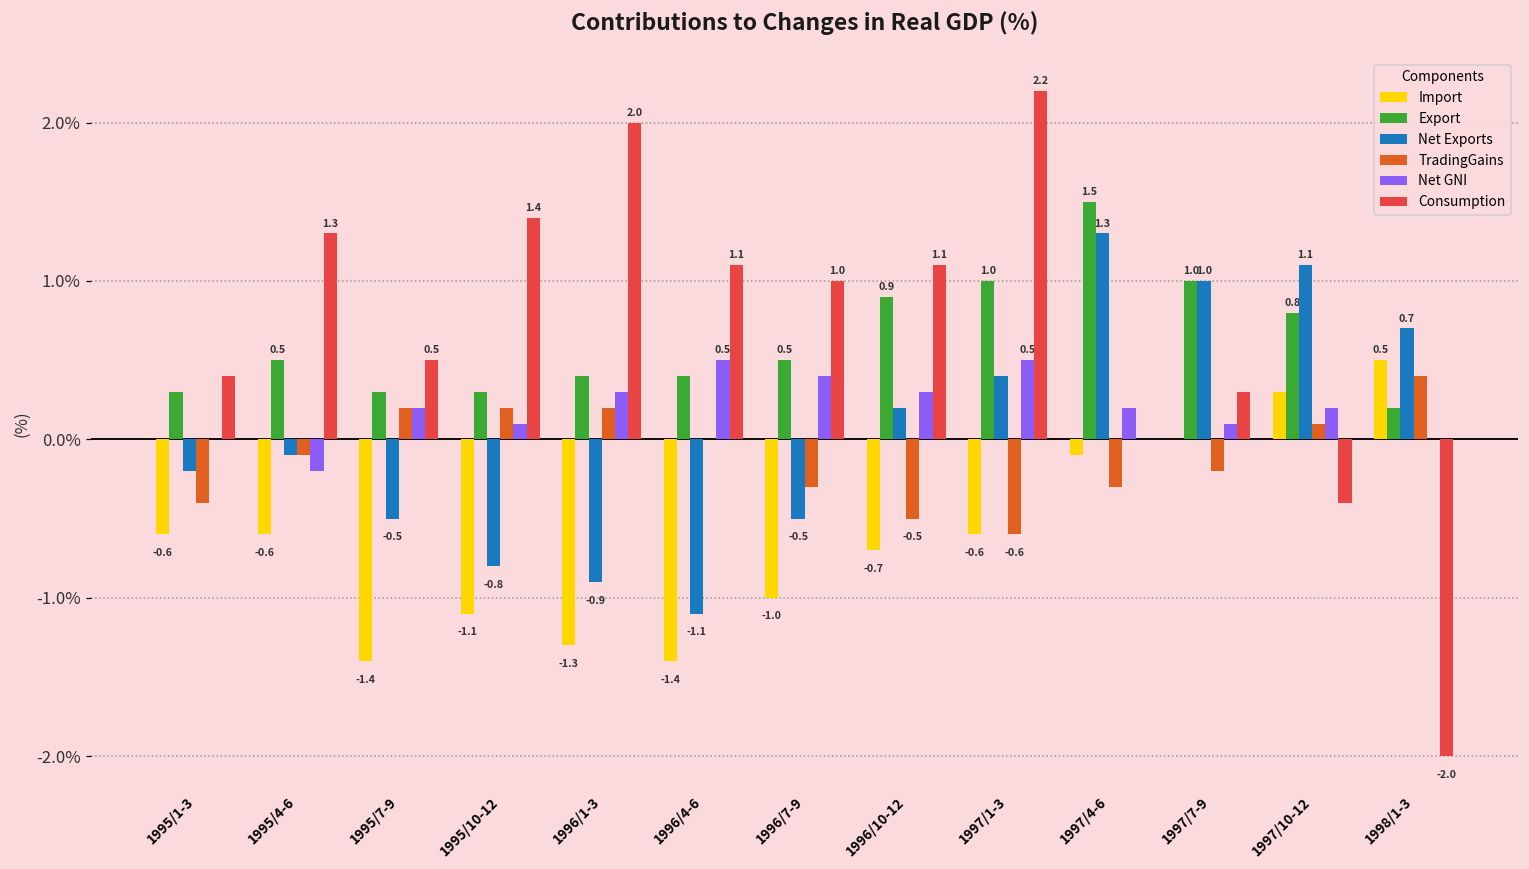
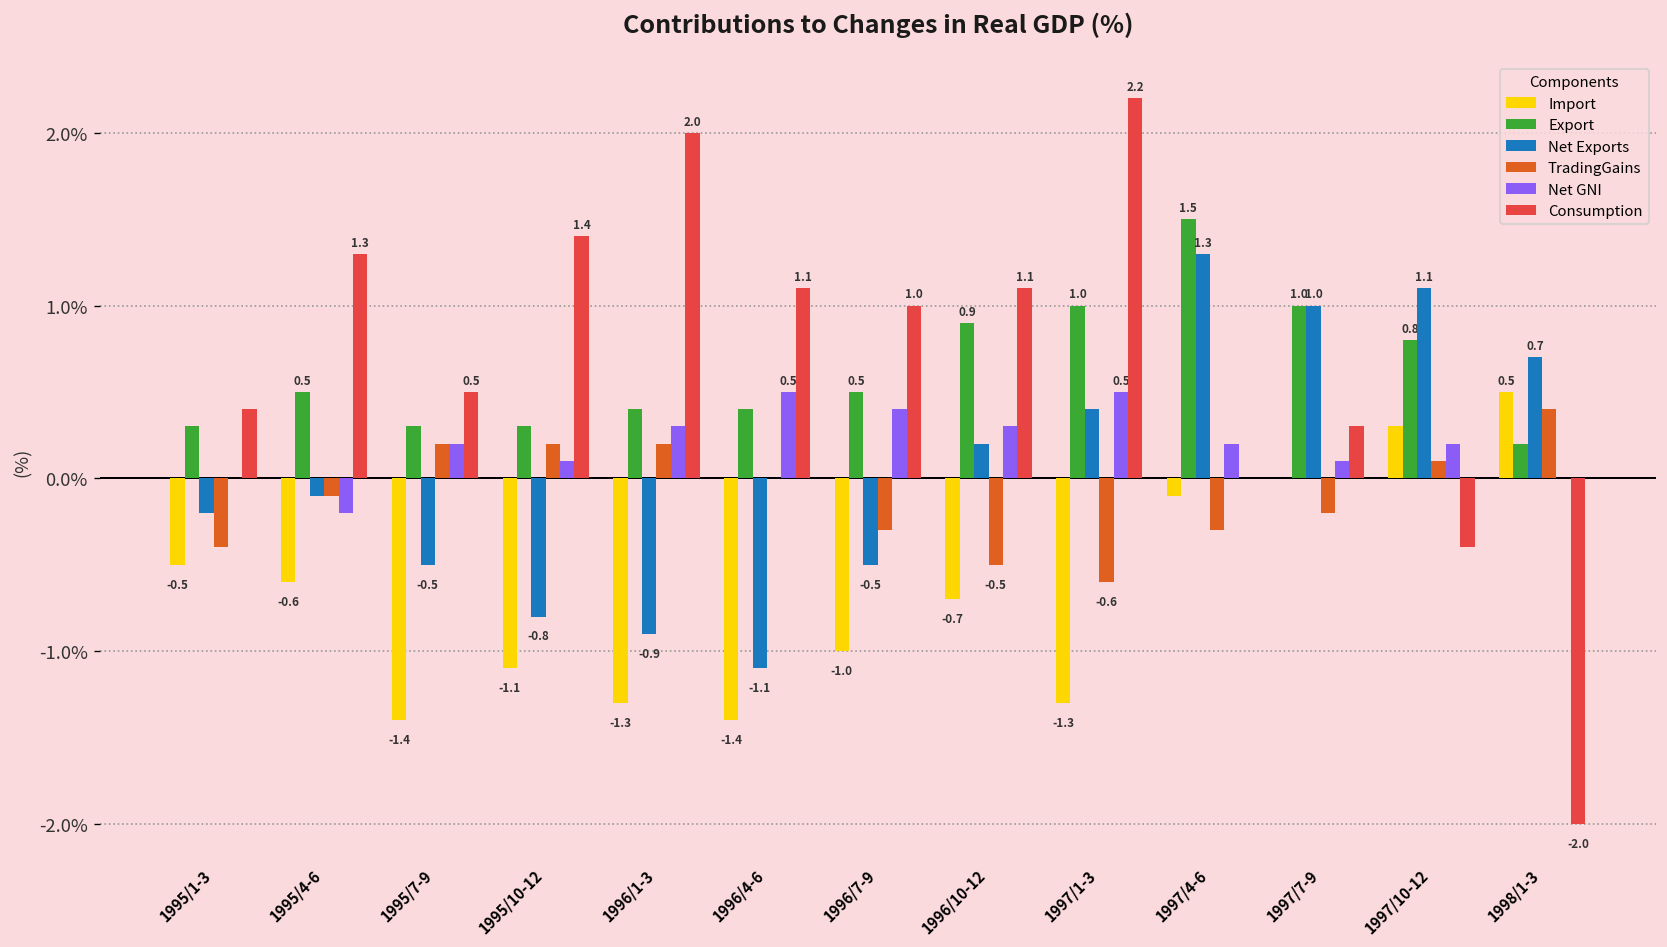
Import, 1995/1-3: -0.6 -> -0.5
Import, 1997/1-3: -0.6 -> -1.3
